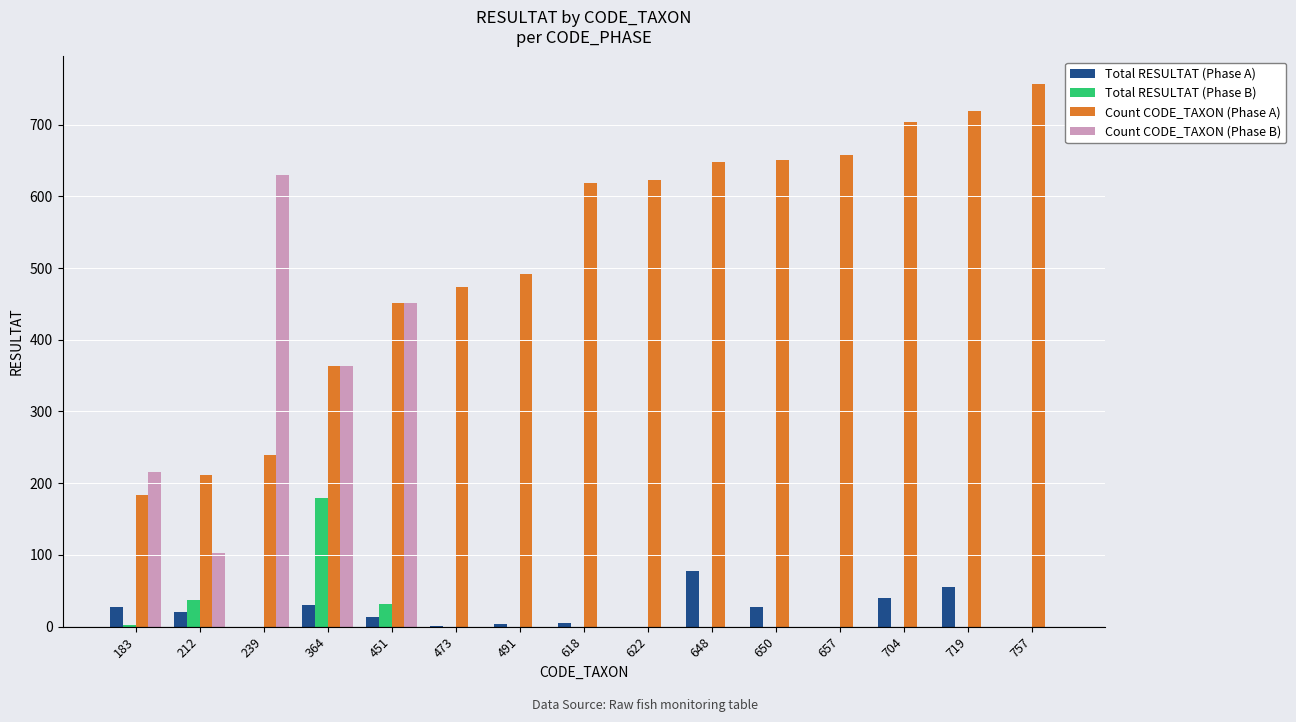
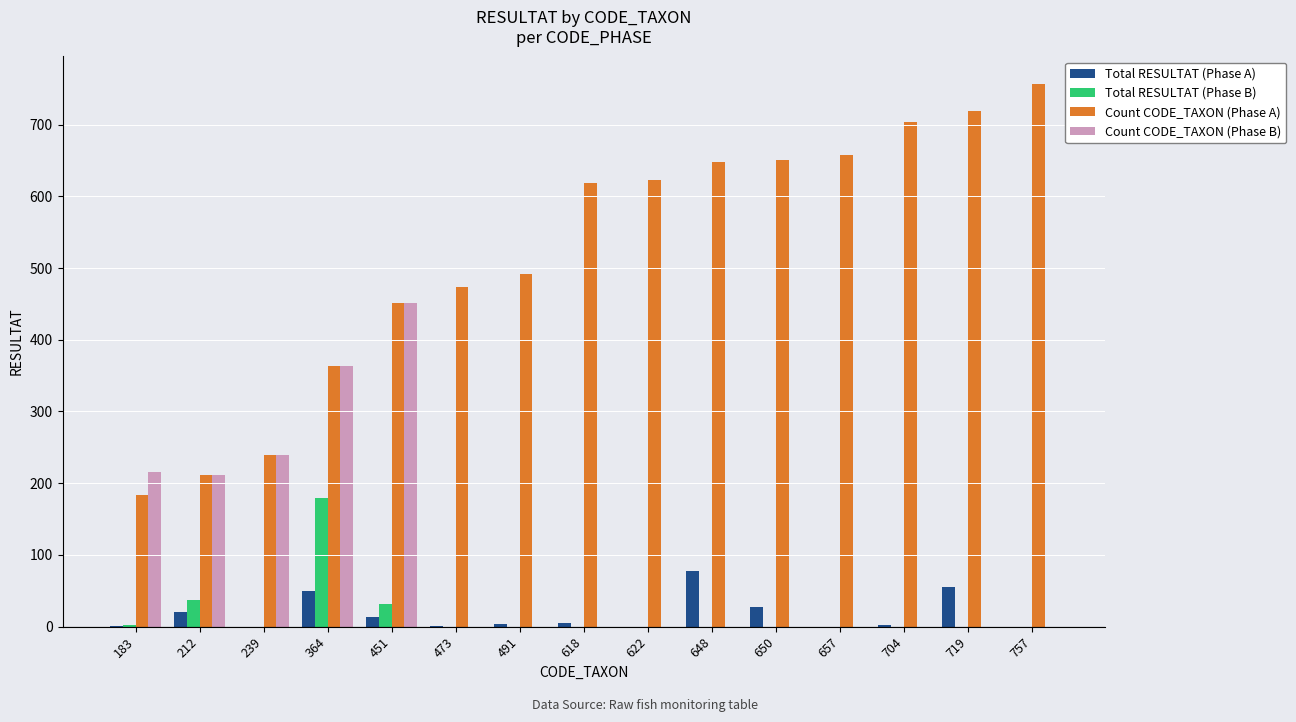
Total RESULTAT (Phase A), 183: 30 -> 0
Count CODE_TAXON (Phase B), 212: 100 -> 210
Count CODE_TAXON (Phase B), 239: 630 -> 240
Total RESULTAT (Phase A), 364: 30 -> 50
Total RESULTAT (Phase A), 704: 40 -> 0
